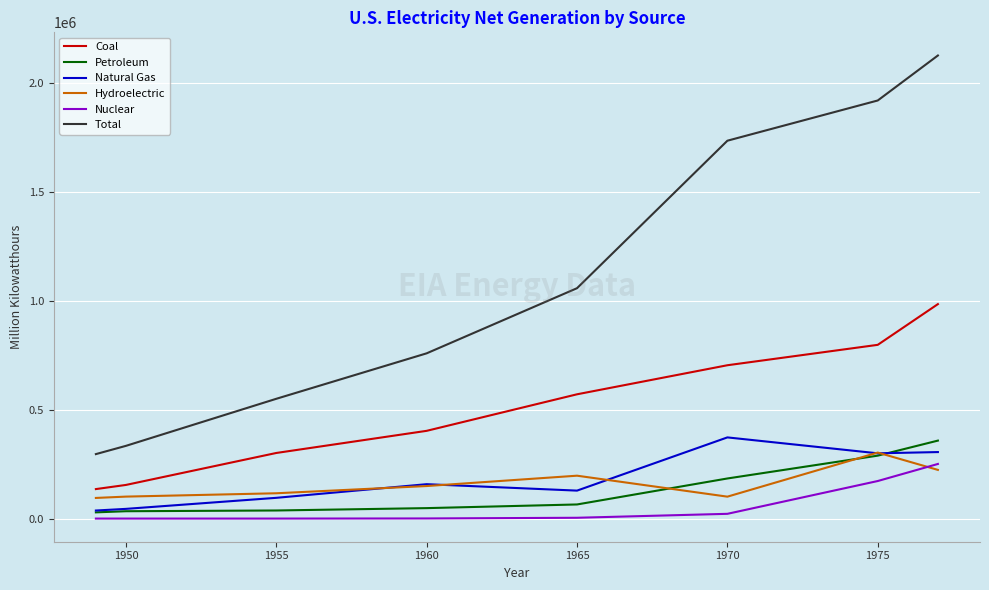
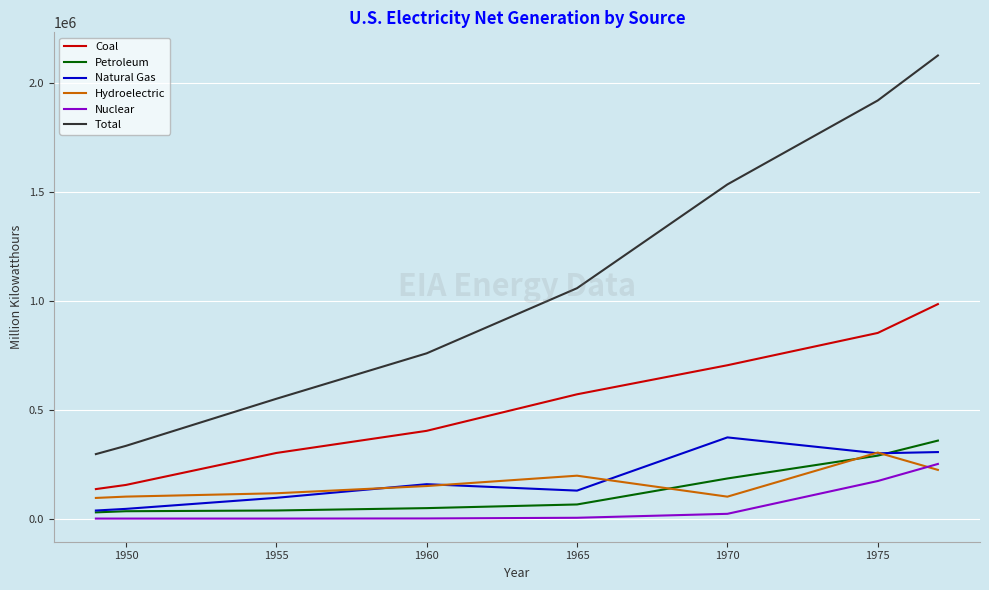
Total, 1970: 1740000 -> 1540000
Coal, 1975: 800000 -> 850000
